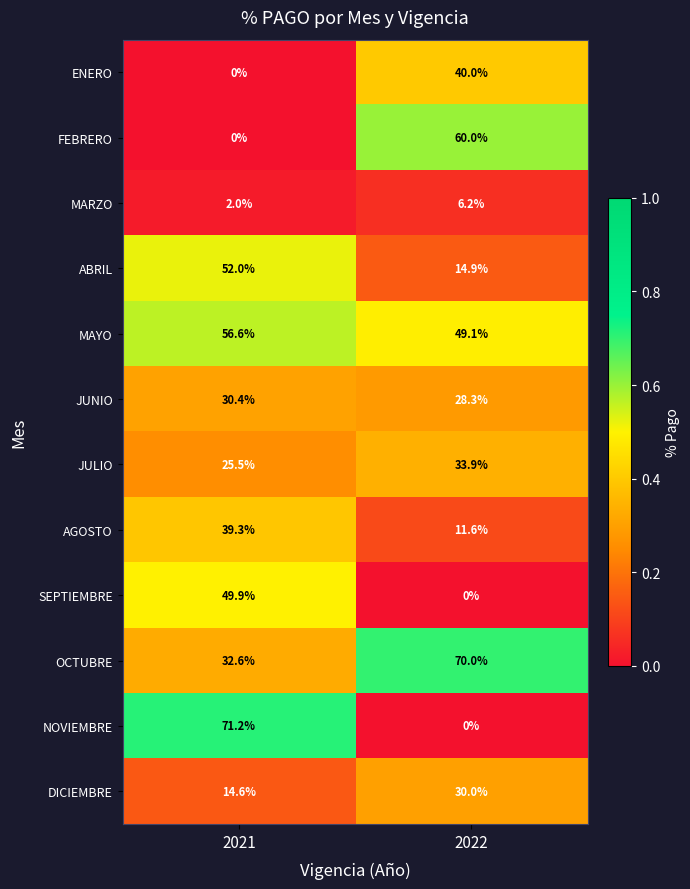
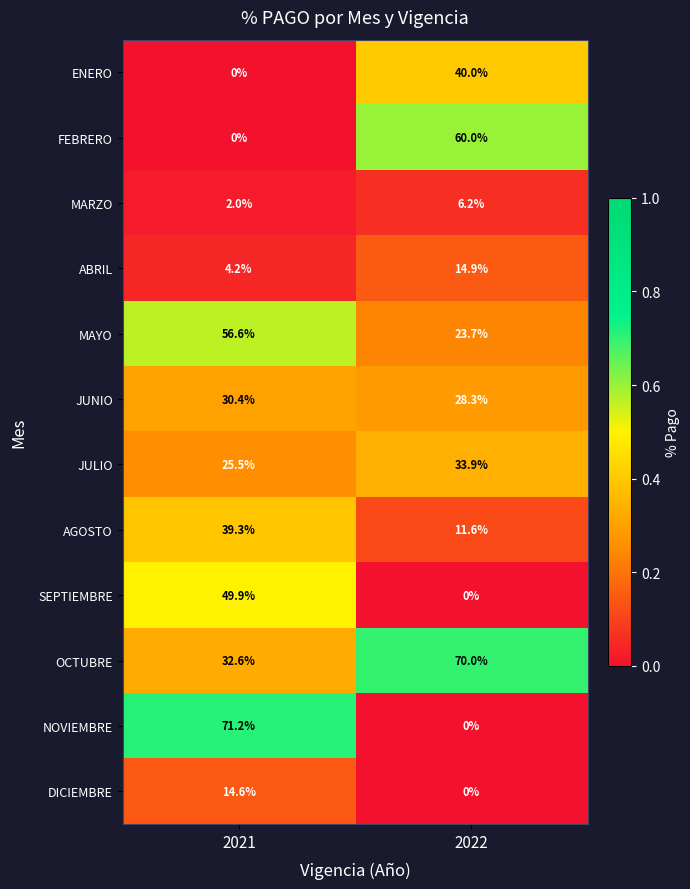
ABRIL, 2021: 52.0% -> 4.2%
MAYO, 2022: 49.1% -> 23.7%
DICIEMBRE, 2022: 30.0% -> 0%
